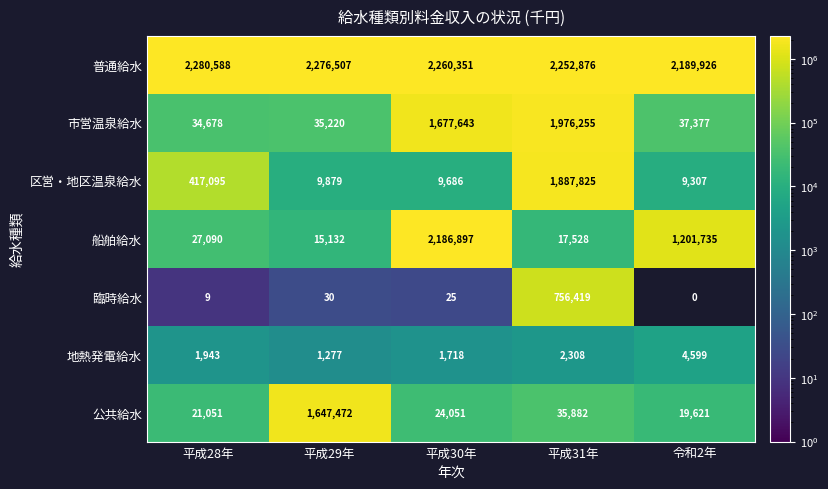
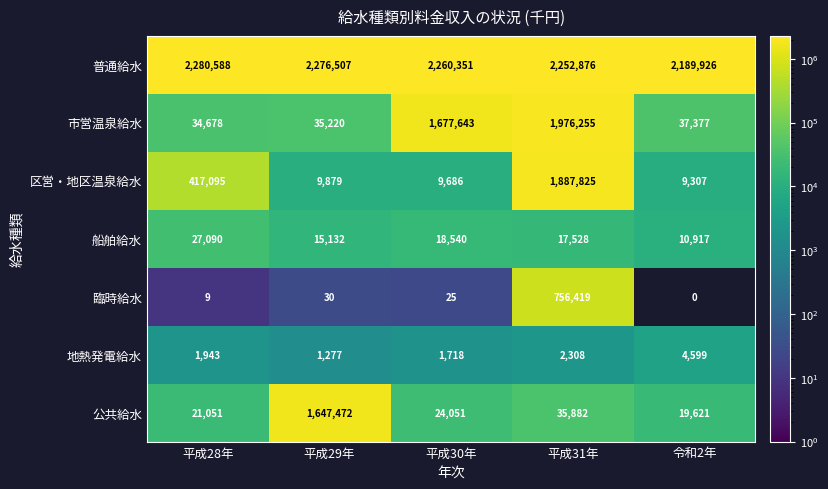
船舶給水, 平成30年: 2,186,897 -> 18,540
船舶給水, 令和2年: 1,201,735 -> 10,917
